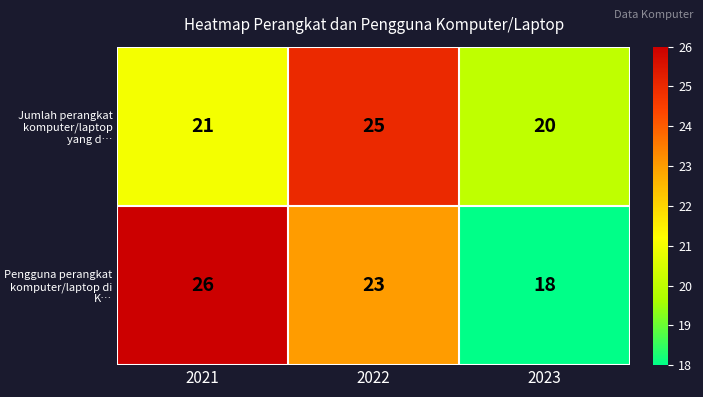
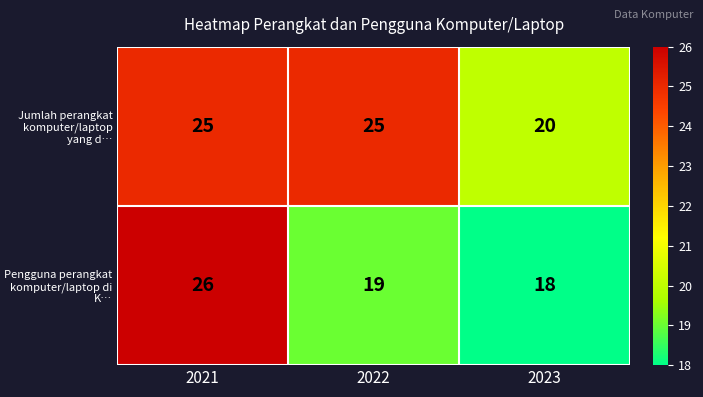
Jumlah perangkat komputer/laptop yang d…, 2021: 21 -> 25
Pengguna perangkat komputer/laptop di K…, 2022: 23 -> 19
